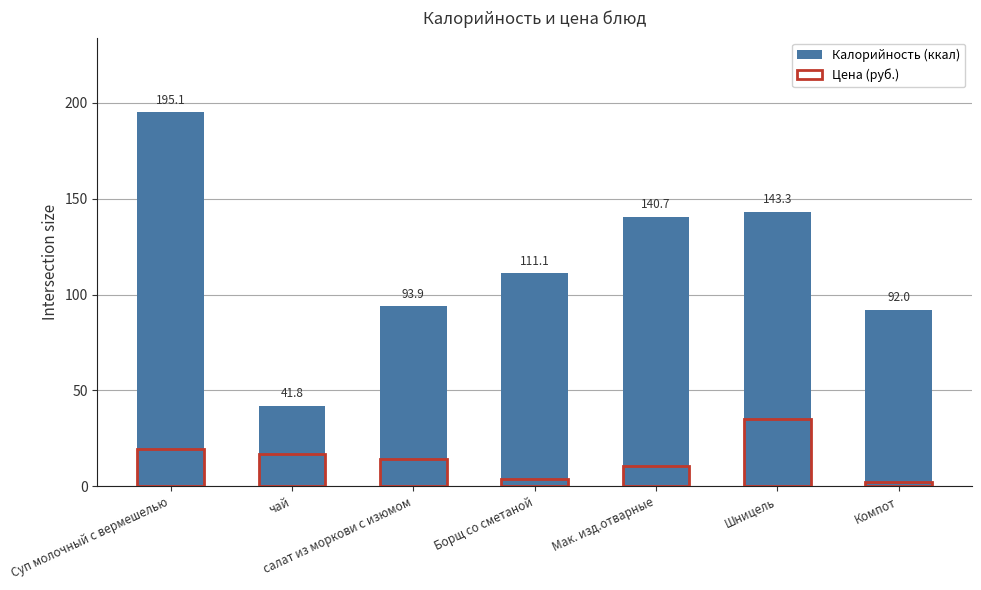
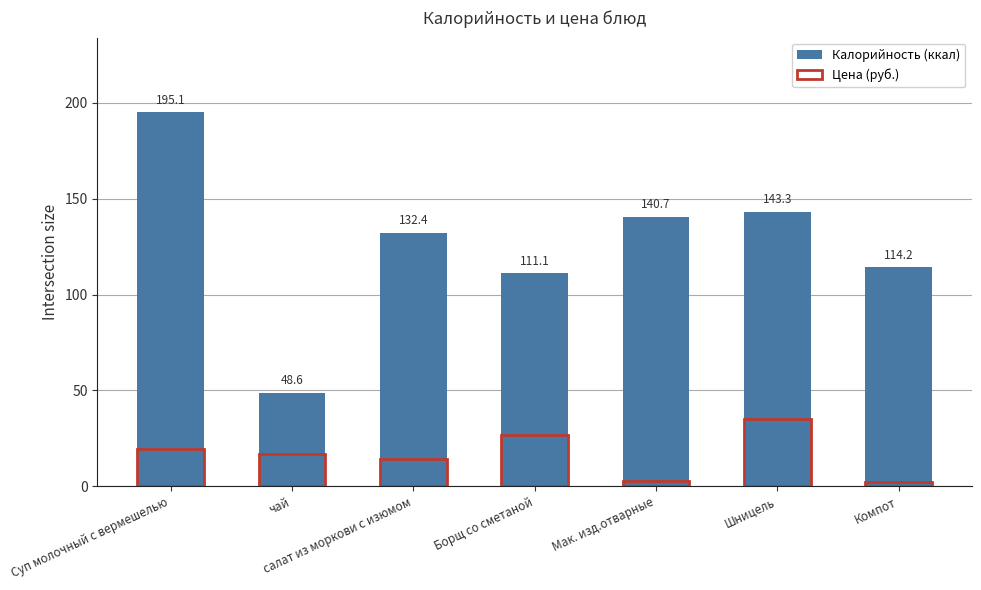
Калорийность (ккал), чай: 41.8 -> 48.6
Калорийность (ккал), салат из моркови с изюмом: 93.9 -> 132.4
Цена (руб.), Борщ со сметаной: 4 -> 27
Цена (руб.), Мак. изд.отварные: 11 -> 3
Калорийность (ккал), Компот: 92.0 -> 114.2
